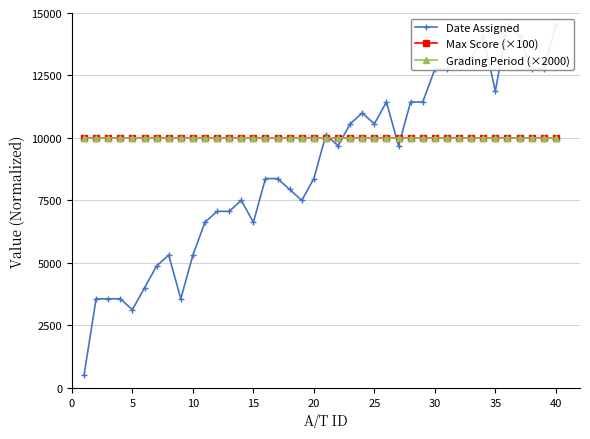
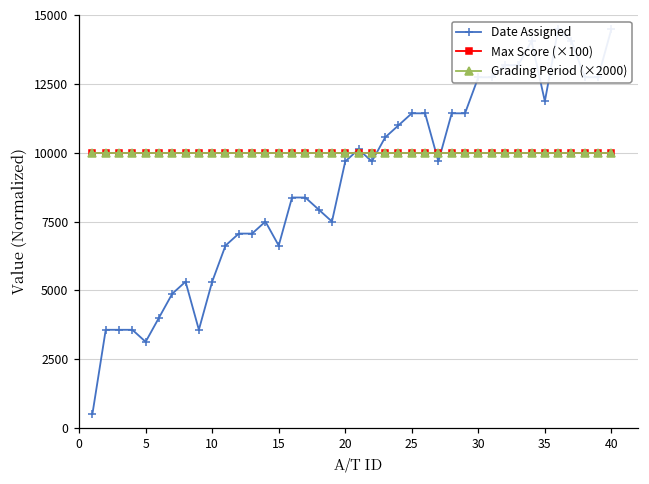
Date Assigned, 20: 8400 -> 9700
Date Assigned, 25: 10600 -> 11400
